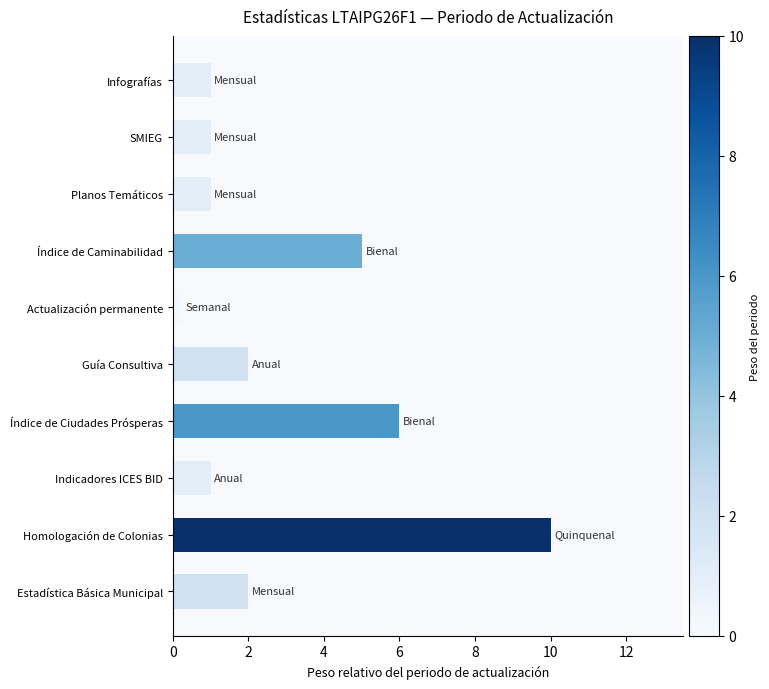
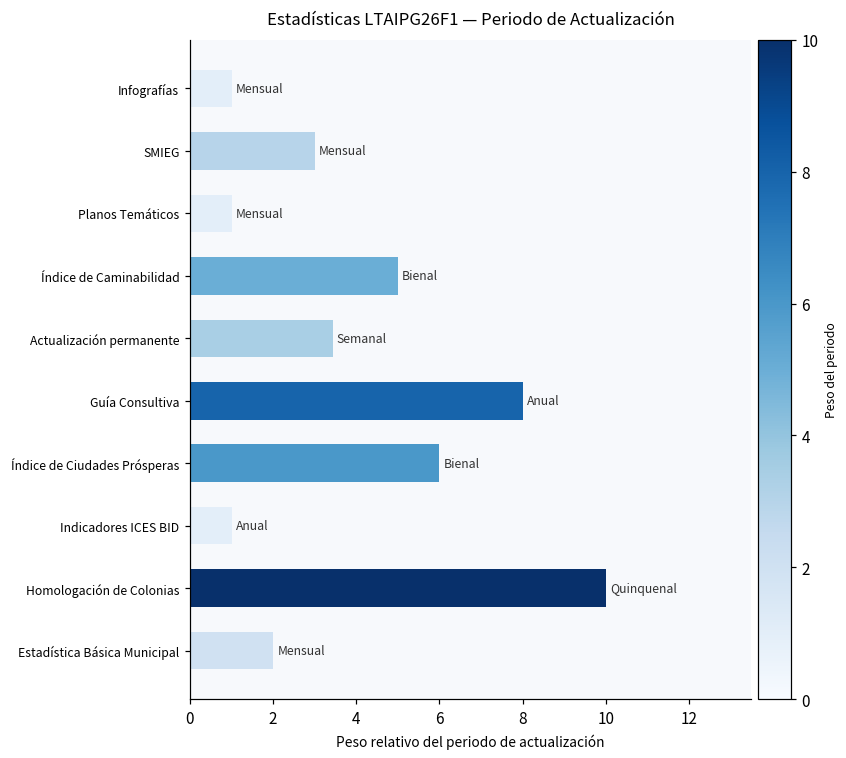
SMIEG: 1 -> 3
Actualización permanente: 0.3 -> 3.4
Guía Consultiva: 2 -> 8
